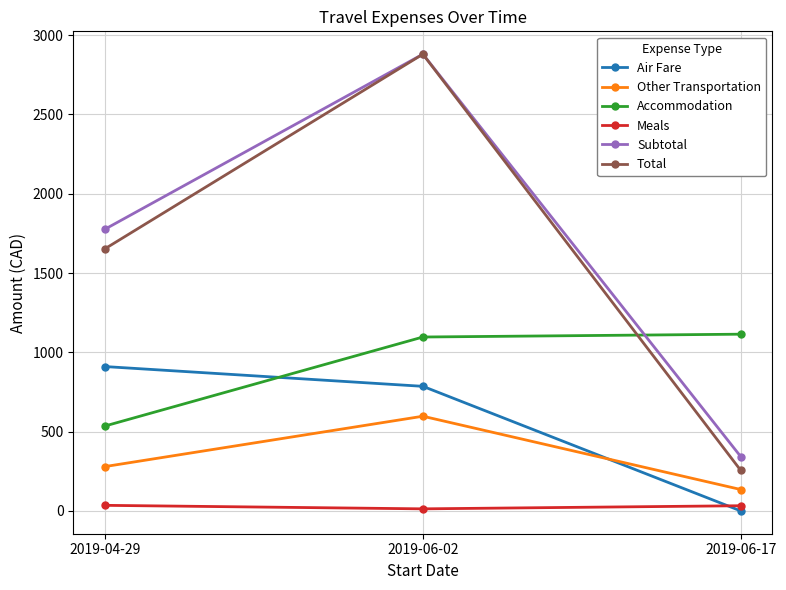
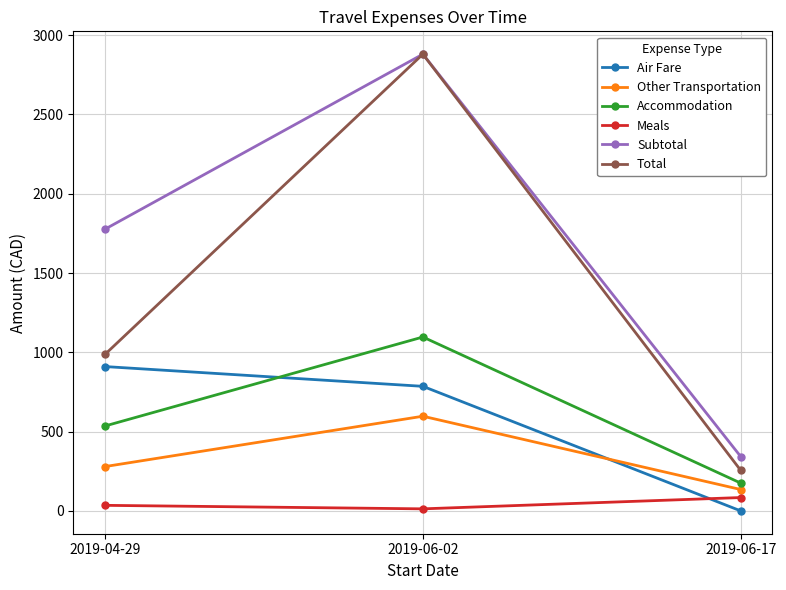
Total, 2019-04-29: 1650 -> 990
Accommodation, 2019-06-17: 1110 -> 180
Meals, 2019-06-17: 30 -> 80
